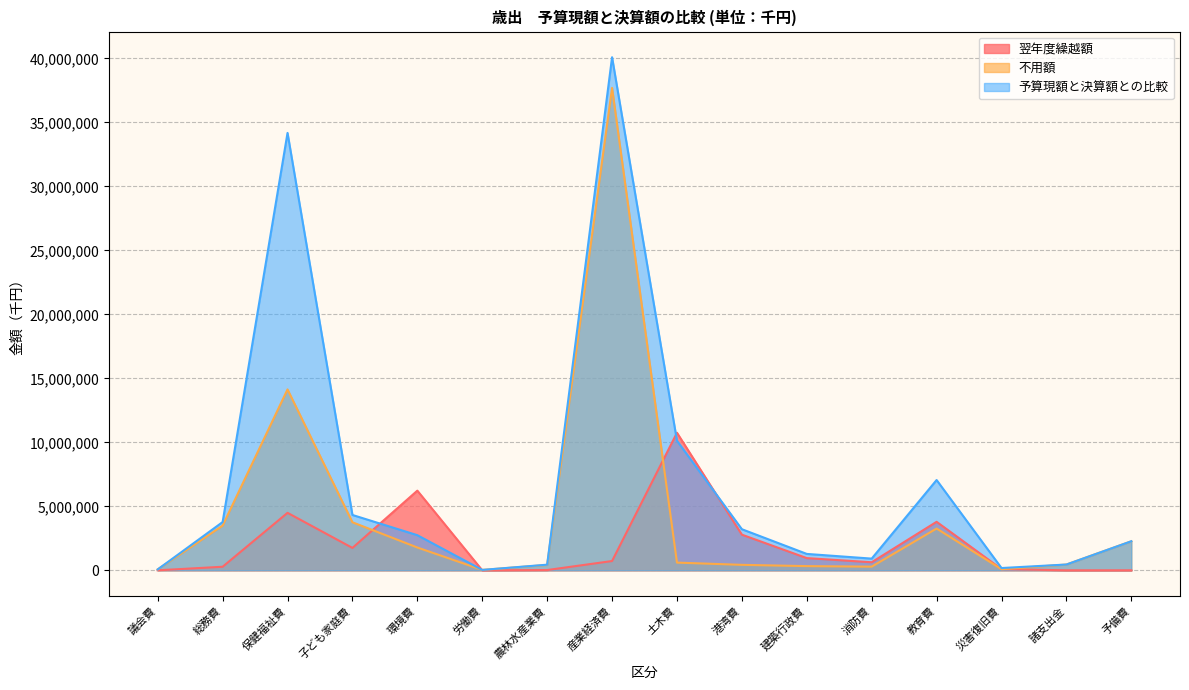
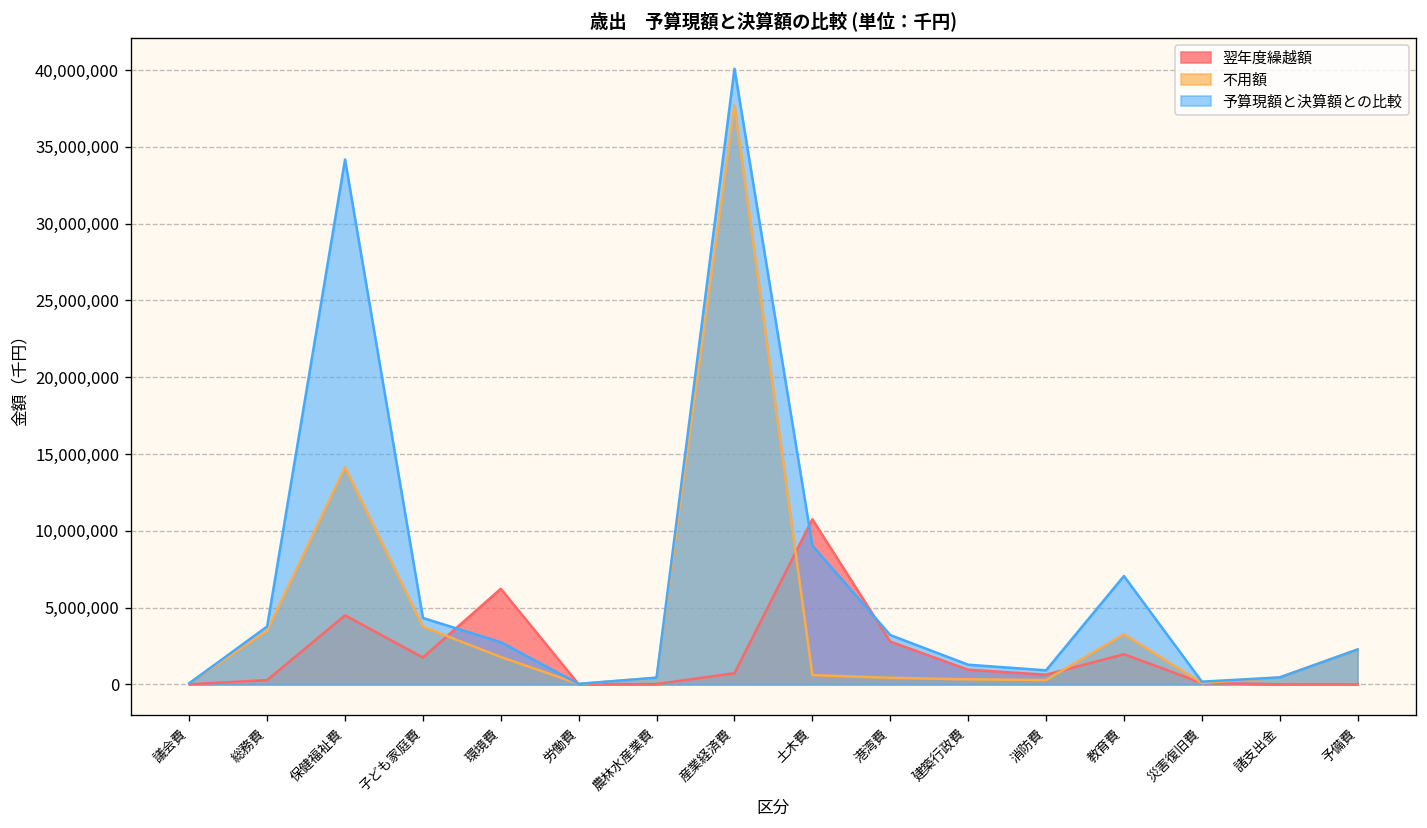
予算現額と決算額との比較, 土木費: 10,100,000 -> 9,000,000
翌年度繰越額, 教育費: 3,800,000 -> 2,000,000
